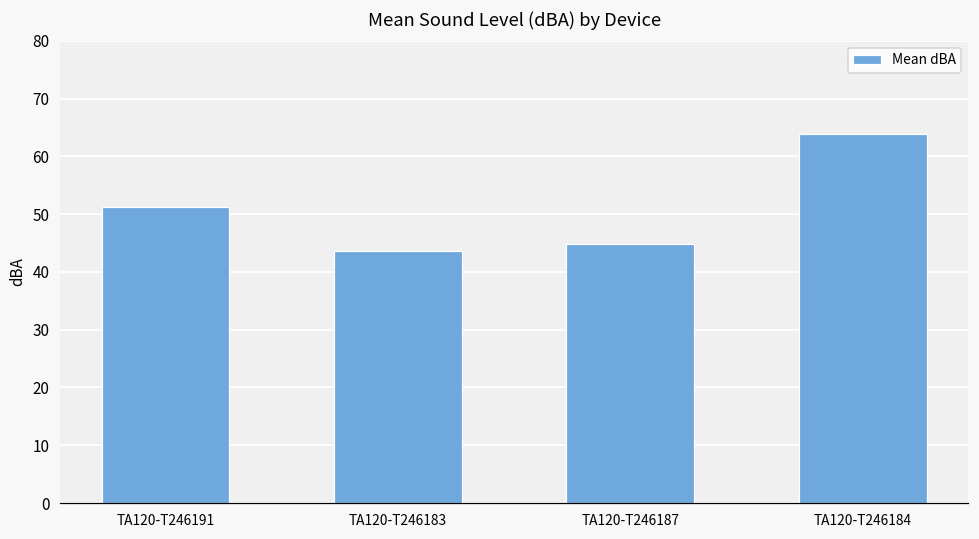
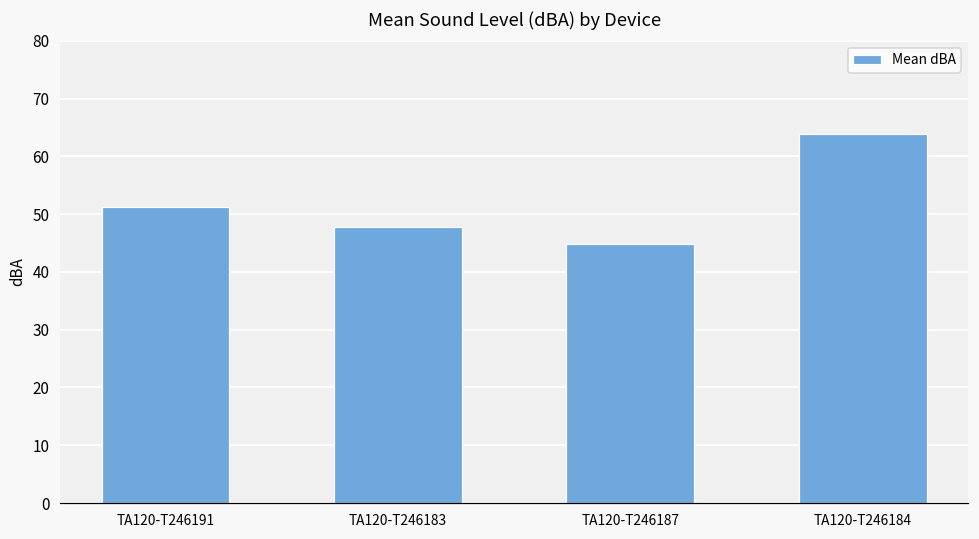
TA120-T246183: 44 -> 48
